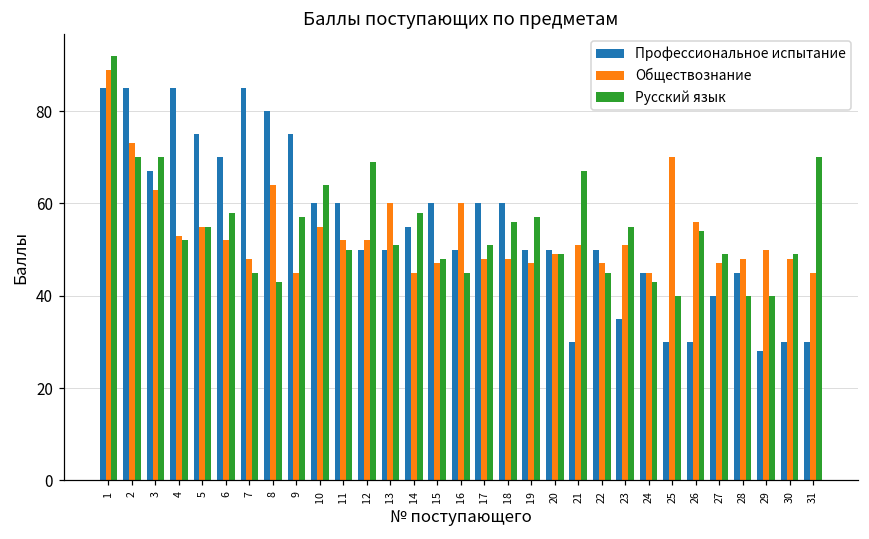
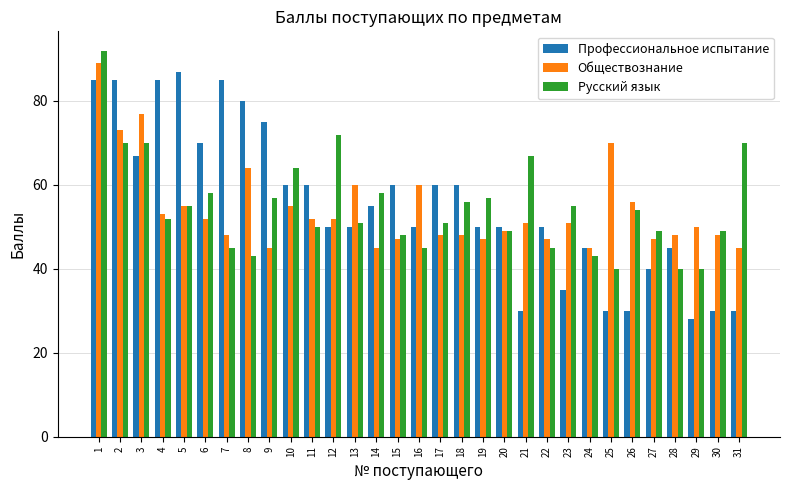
Обществознание, 3: 63 -> 77
Профессиональное испытание, 5: 75 -> 87
Русский язык, 12: 69 -> 72
